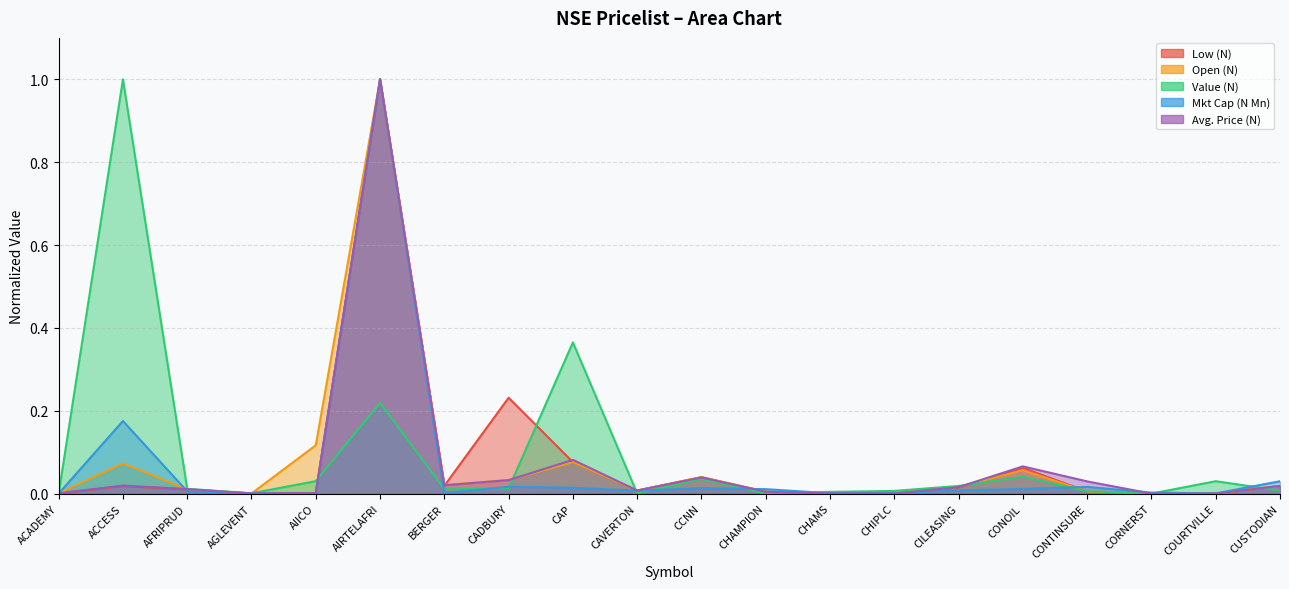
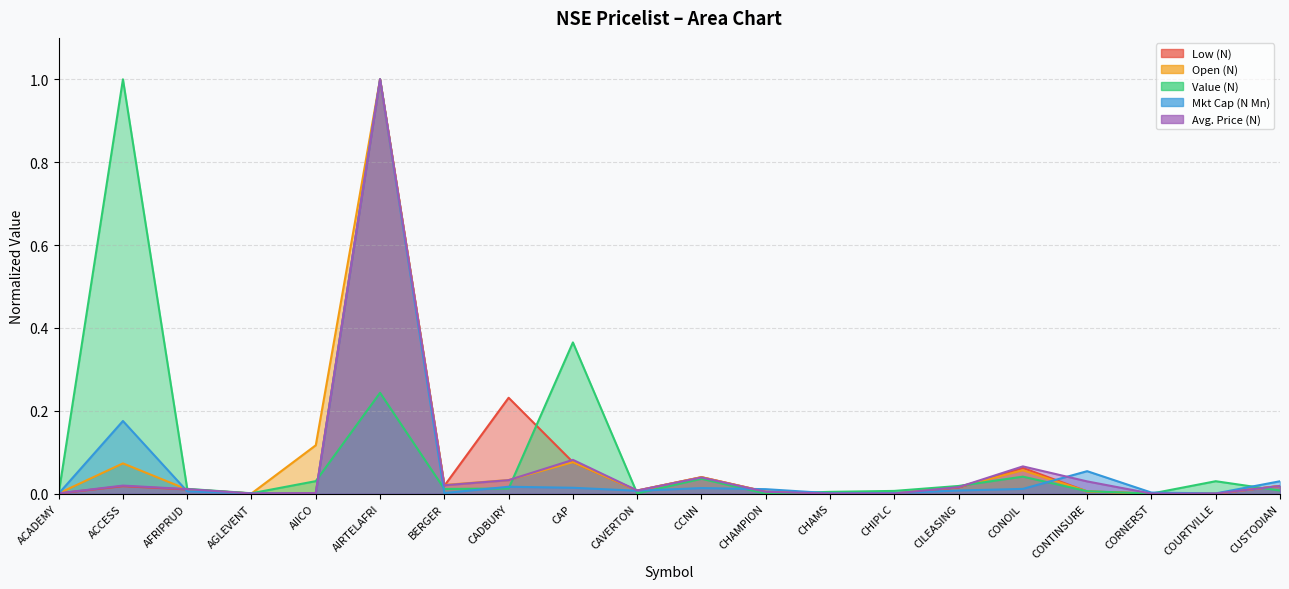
Value (N), AIRTELAFRI: 0.22 -> 0.24
Mkt Cap (N Mn), CONTINSURE: 0.02 -> 0.05
